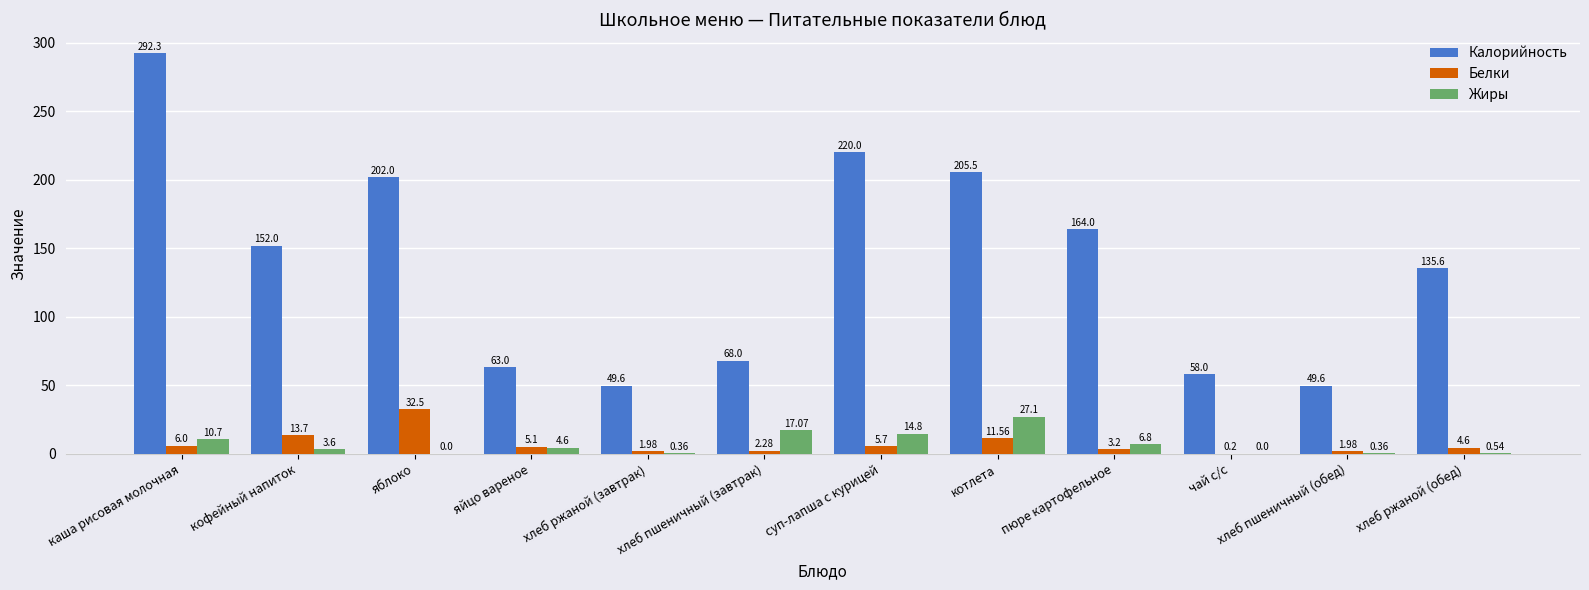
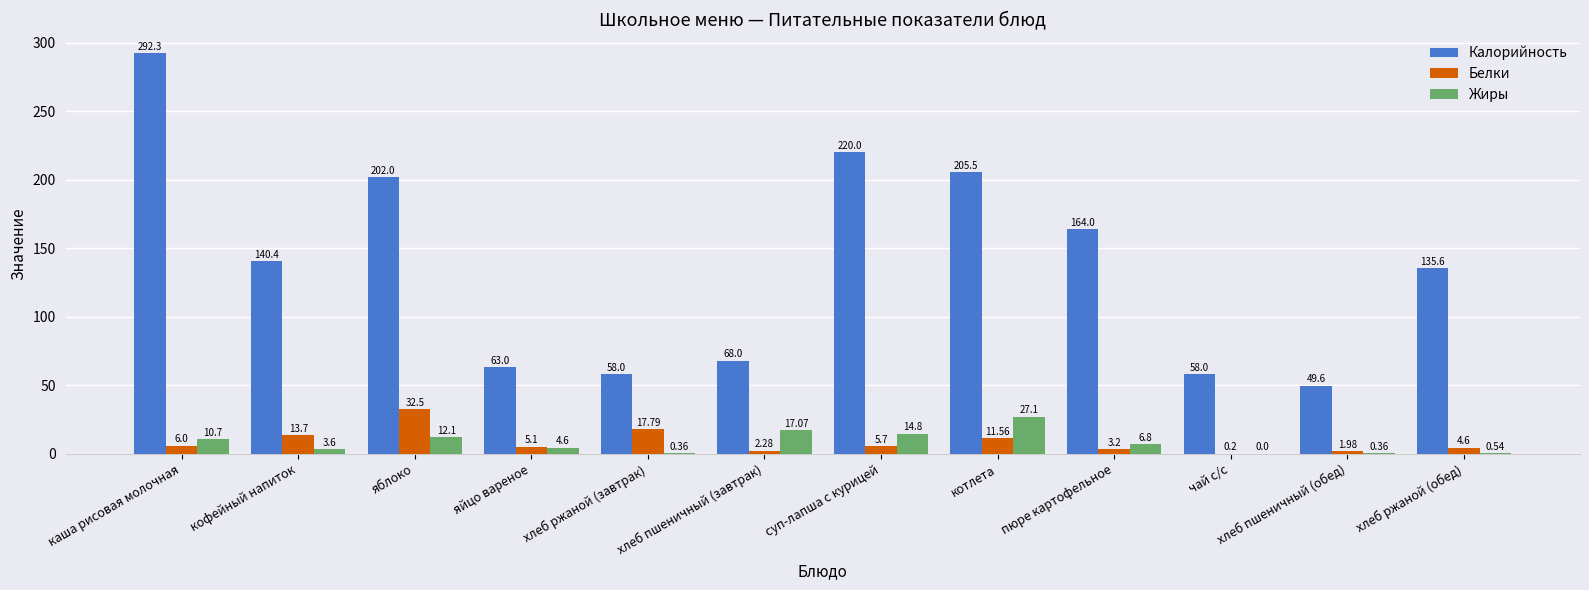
Калорийность, кофейный напиток: 152.0 -> 140.4
Жиры, яблоко: 0.0 -> 12.1
Калорийность, хлеб ржаной (завтрак): 49.6 -> 58.0
Белки, хлеб ржаной (завтрак): 1.98 -> 17.79
